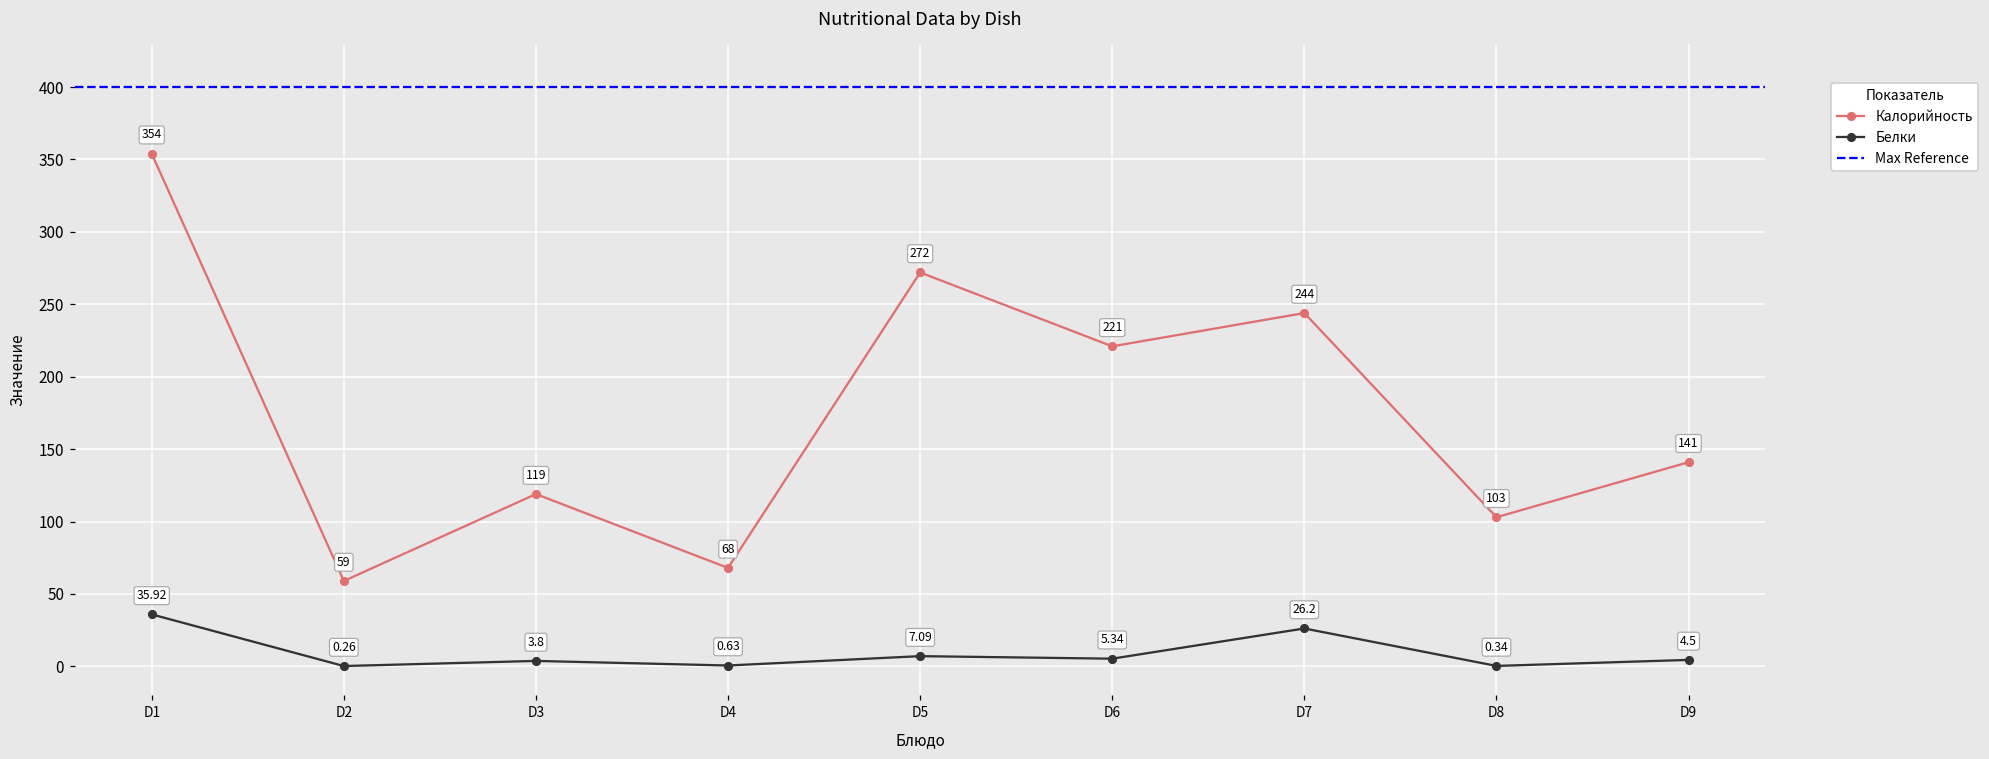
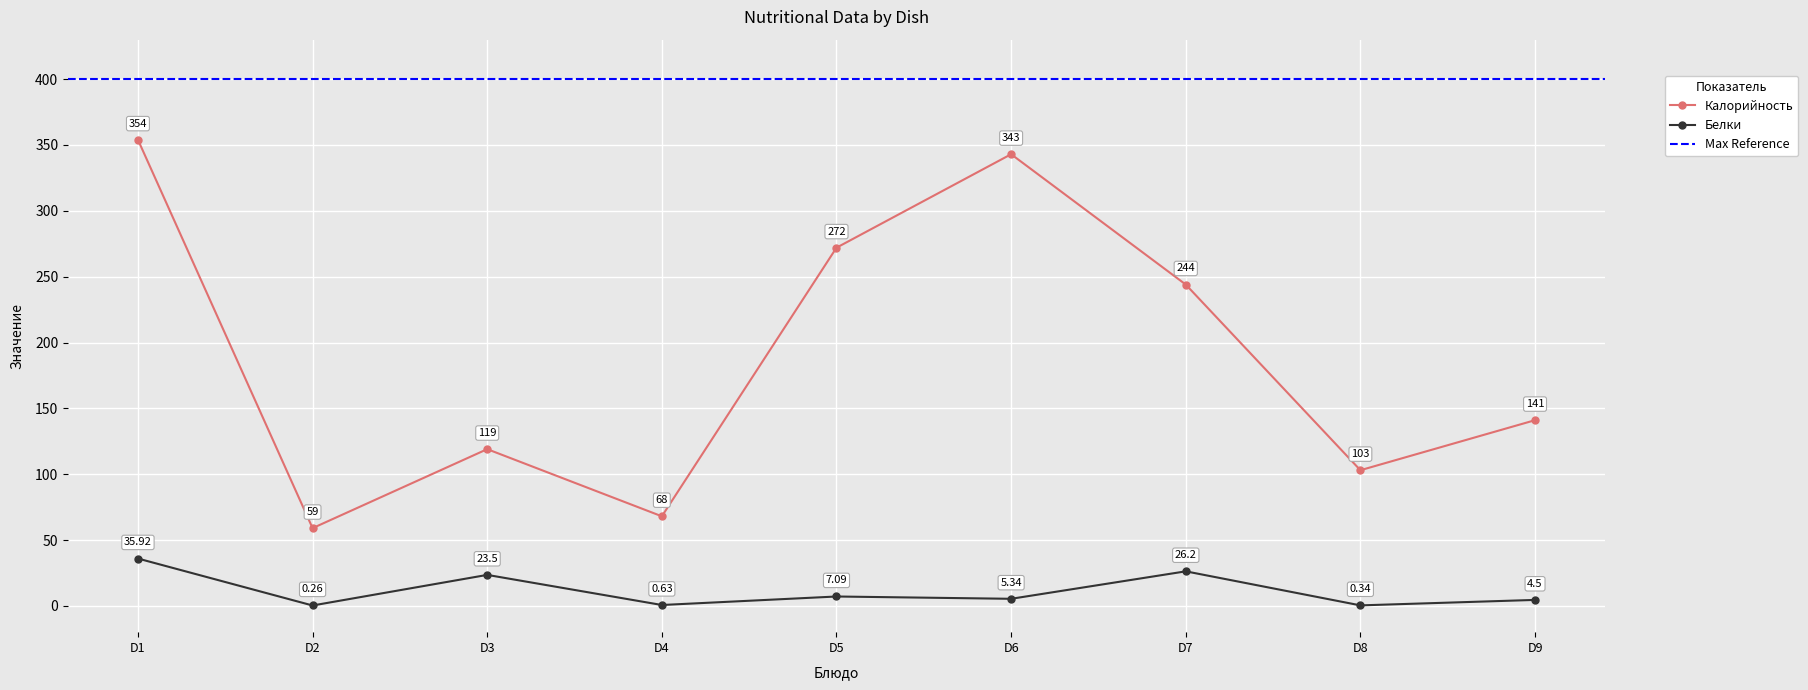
Белки, D3: 3.8 -> 23.5
Калорийность, D6: 221 -> 343
